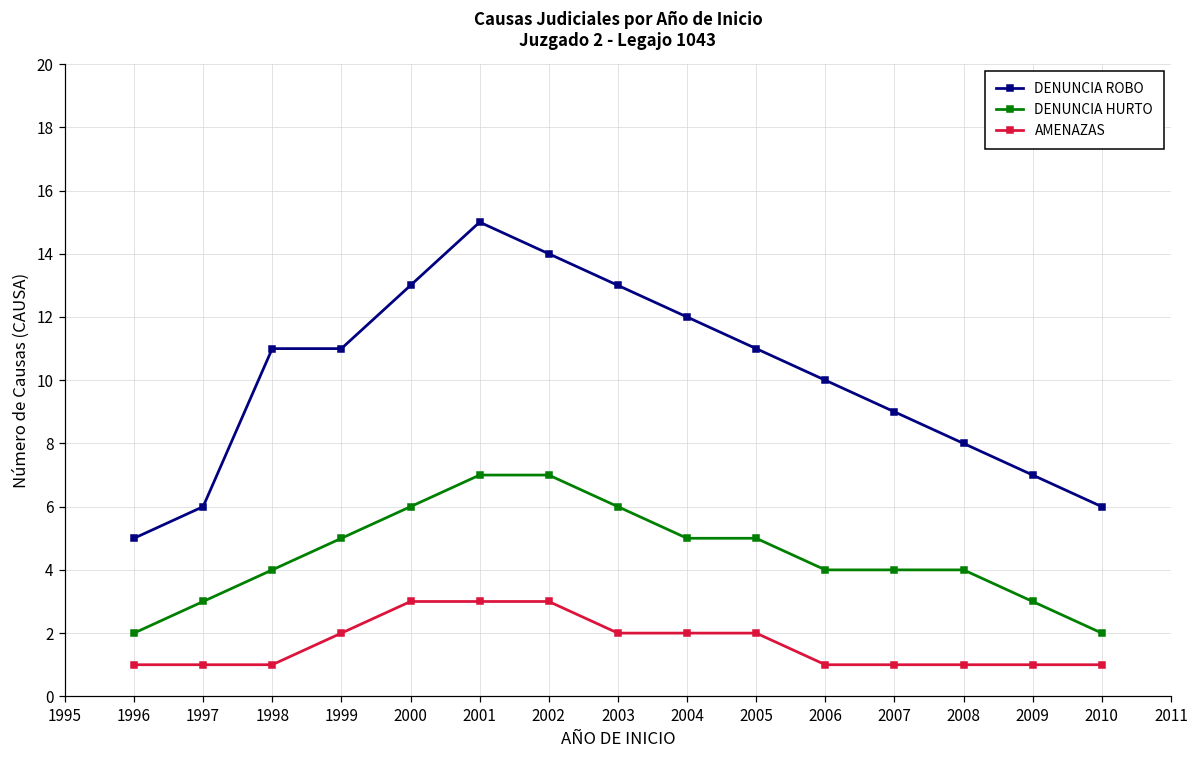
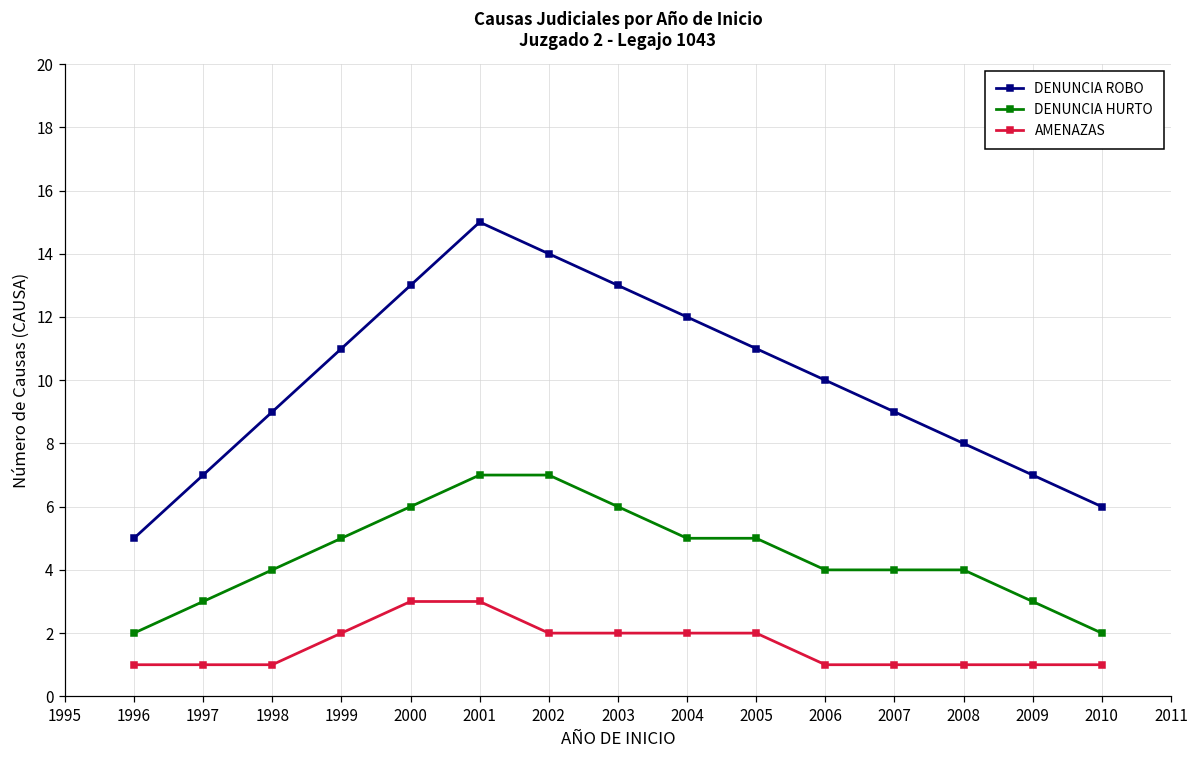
DENUNCIA ROBO, 1997: 6 -> 7
DENUNCIA ROBO, 1998: 11 -> 9
AMENAZAS, 2002: 3 -> 2
